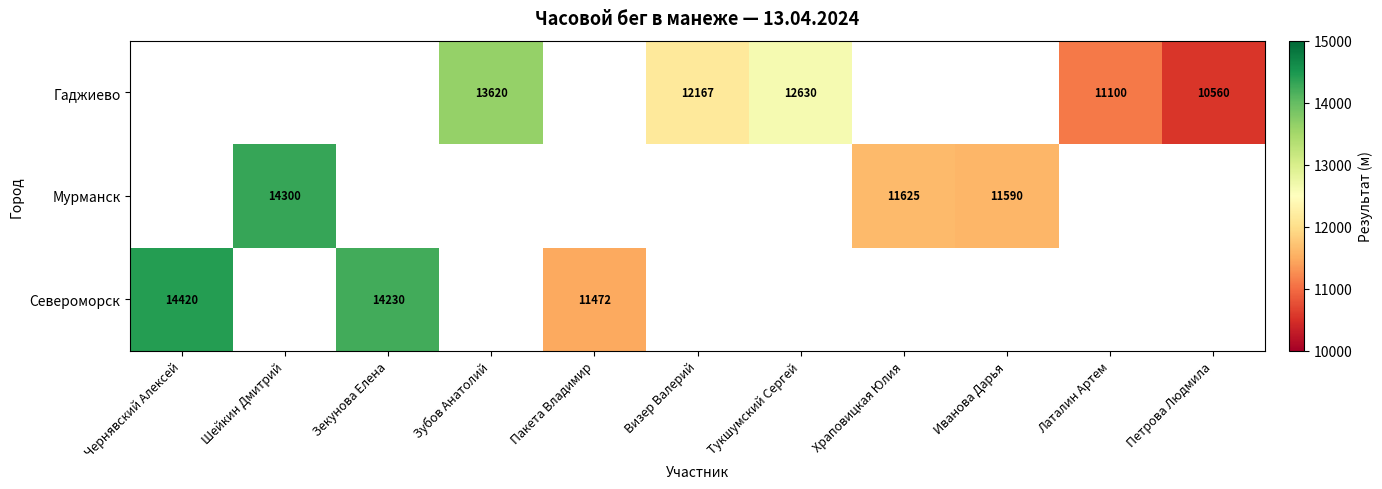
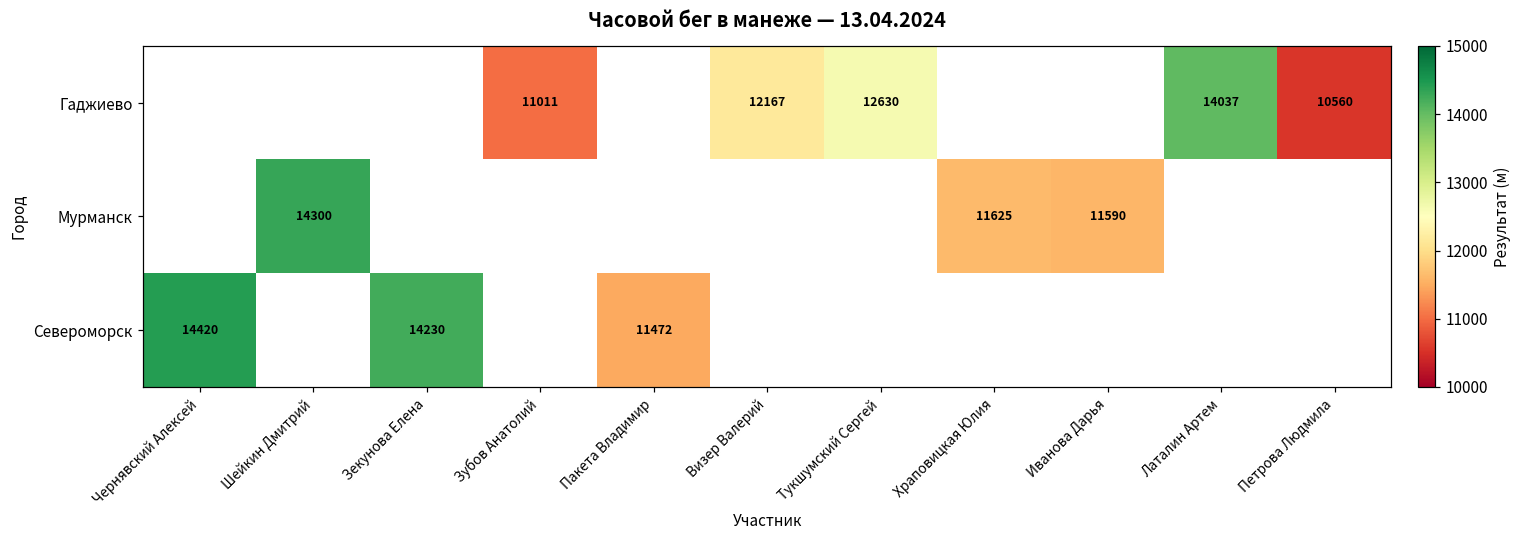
Гаджиево, Зубов Анатолий: 13620 -> 11011
Гаджиево, Латалин Артем: 11100 -> 14037
